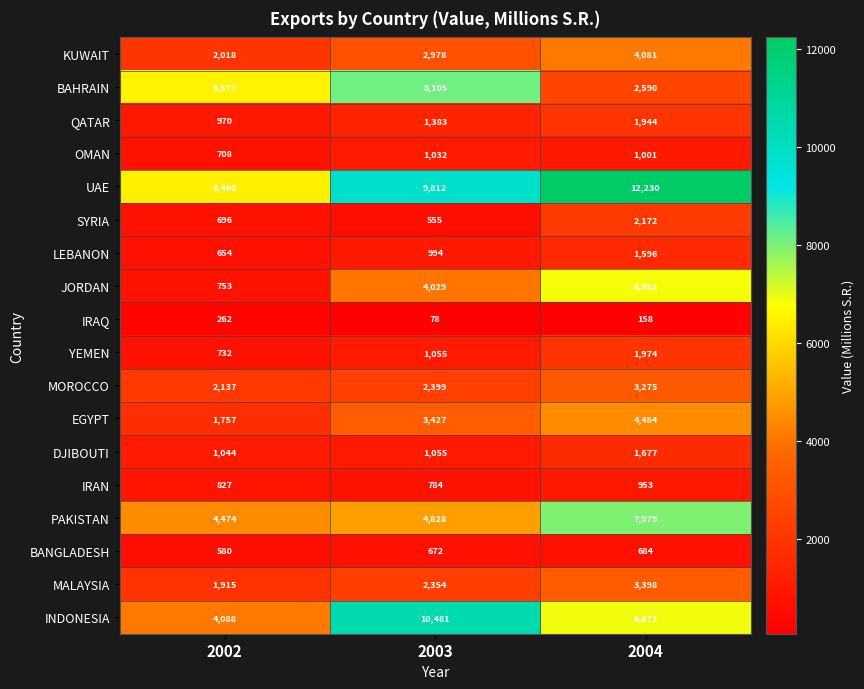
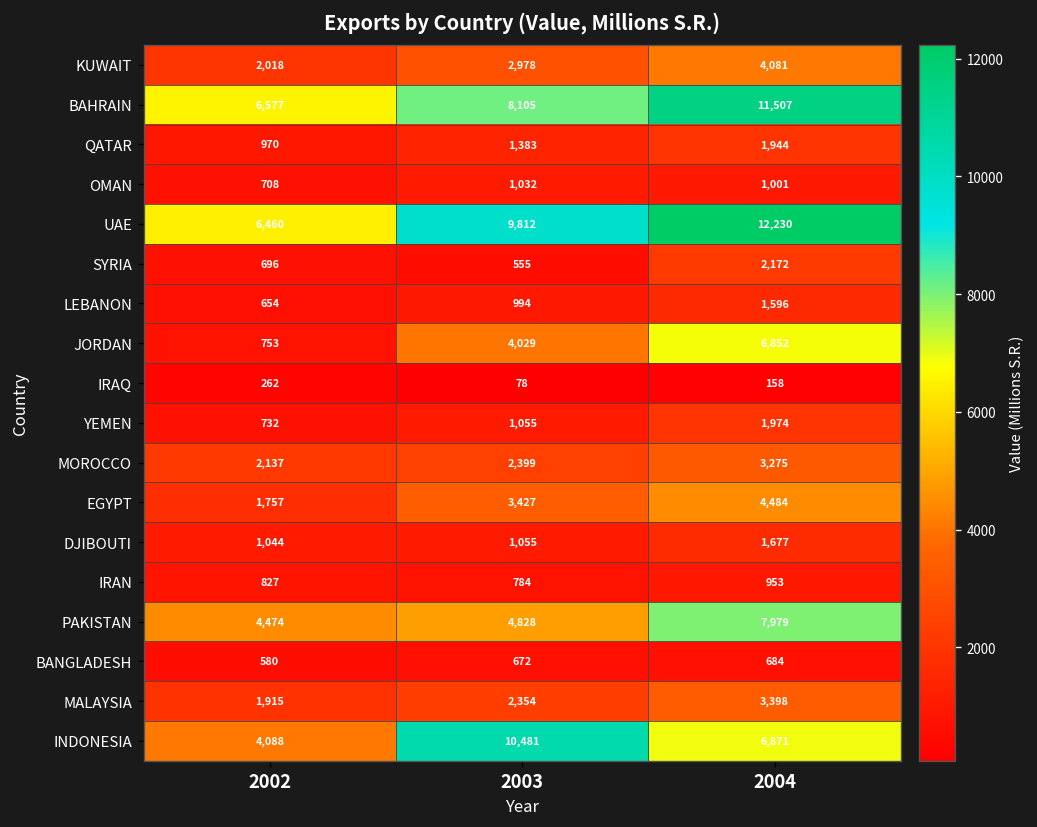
BAHRAIN, 2004: 2,590 -> 11,507
